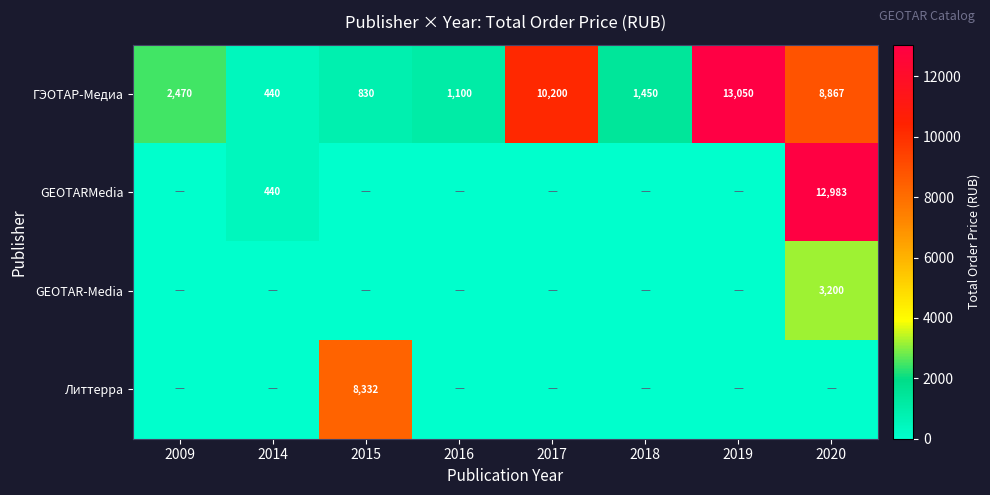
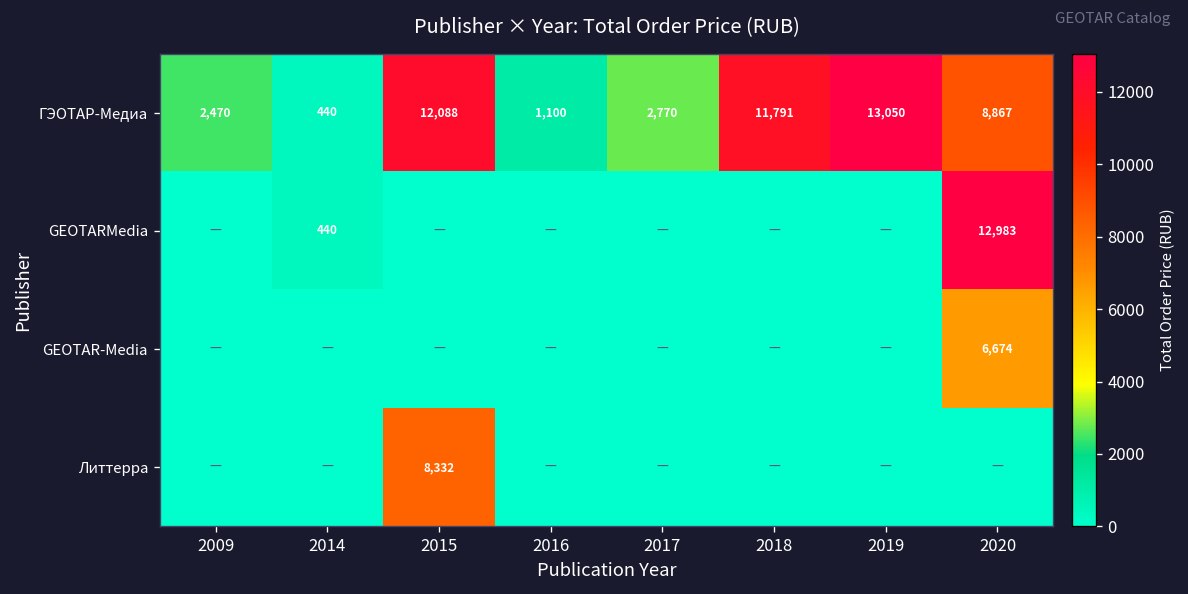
ГЭОТАР-Медиа, 2015: 830 -> 12,088
ГЭОТАР-Медиа, 2017: 10,200 -> 2,770
ГЭОТАР-Медиа, 2018: 1,450 -> 11,791
GEOTAR-Media, 2020: 3,200 -> 6,674
